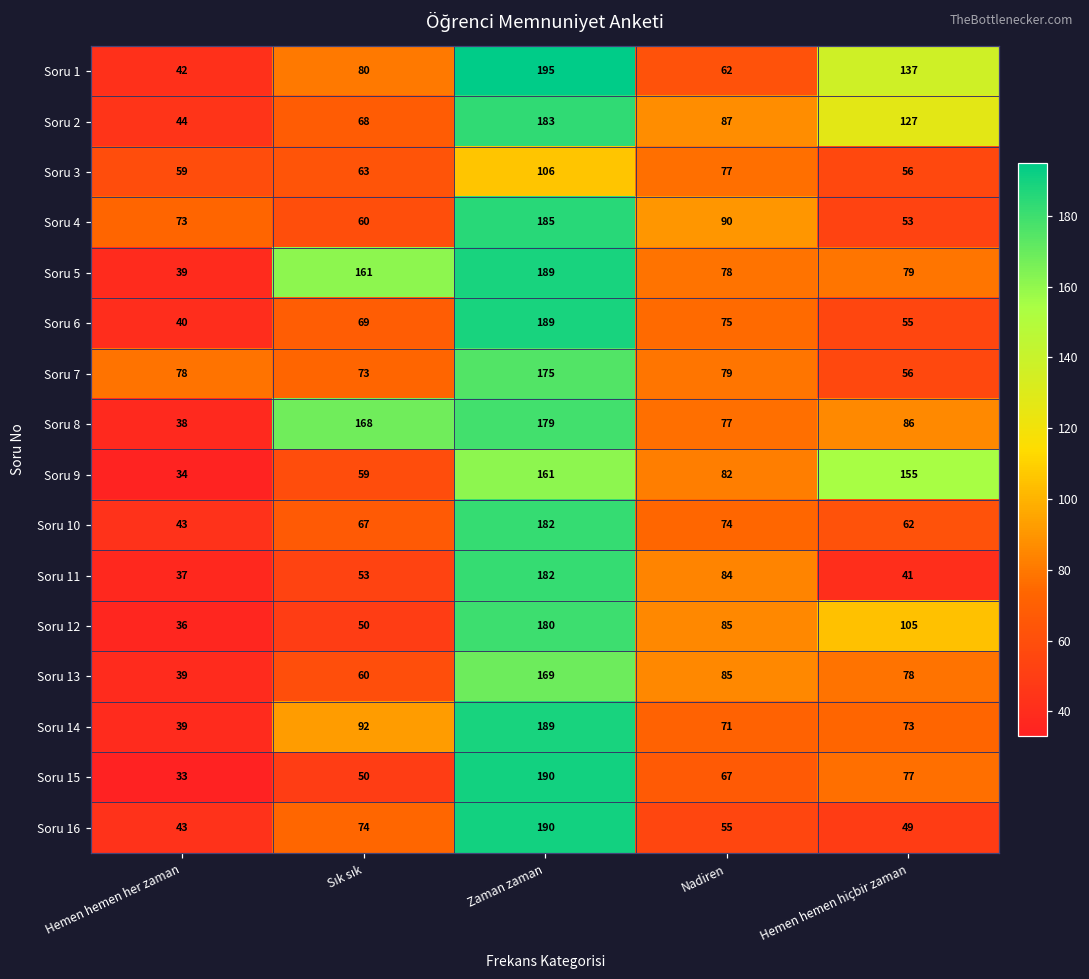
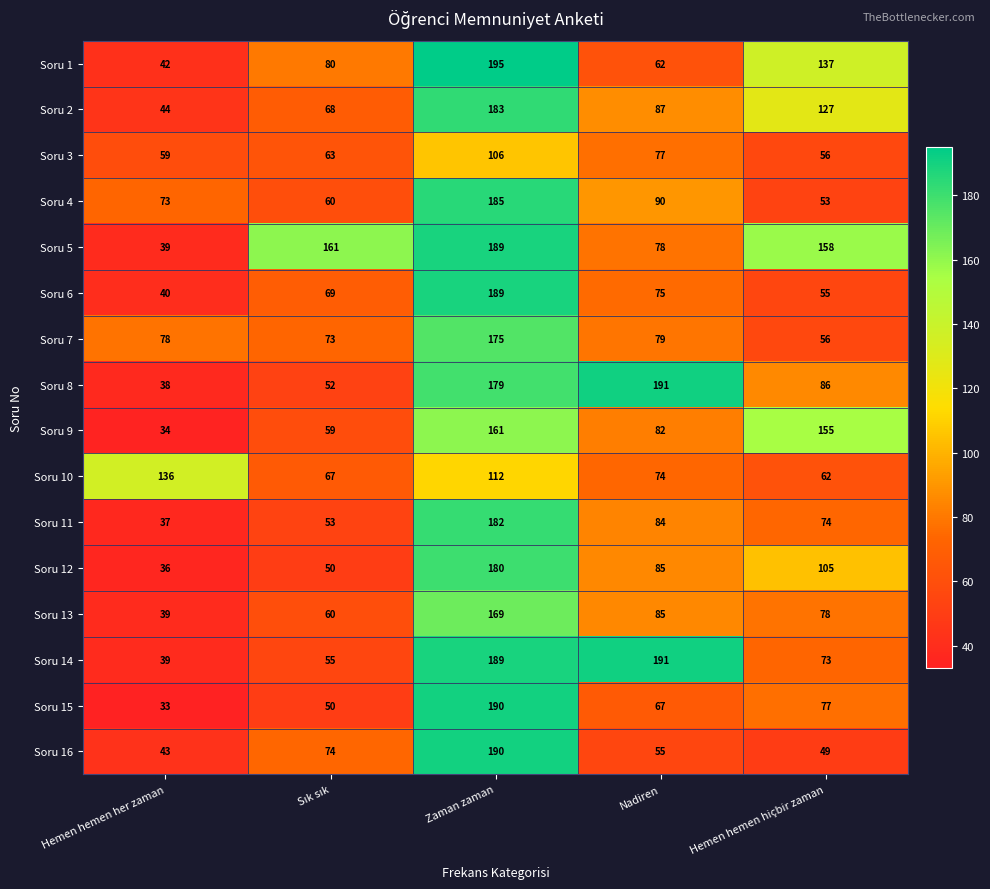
Soru 5, Hemen hemen hiçbir zaman: 79 -> 158
Soru 8, Sık sık: 168 -> 52
Soru 8, Nadiren: 77 -> 191
Soru 10, Hemen hemen her zaman: 43 -> 136
Soru 10, Zaman zaman: 182 -> 112
Soru 11, Hemen hemen hiçbir zaman: 41 -> 74
Soru 14, Sık sık: 92 -> 55
Soru 14, Nadiren: 71 -> 191
